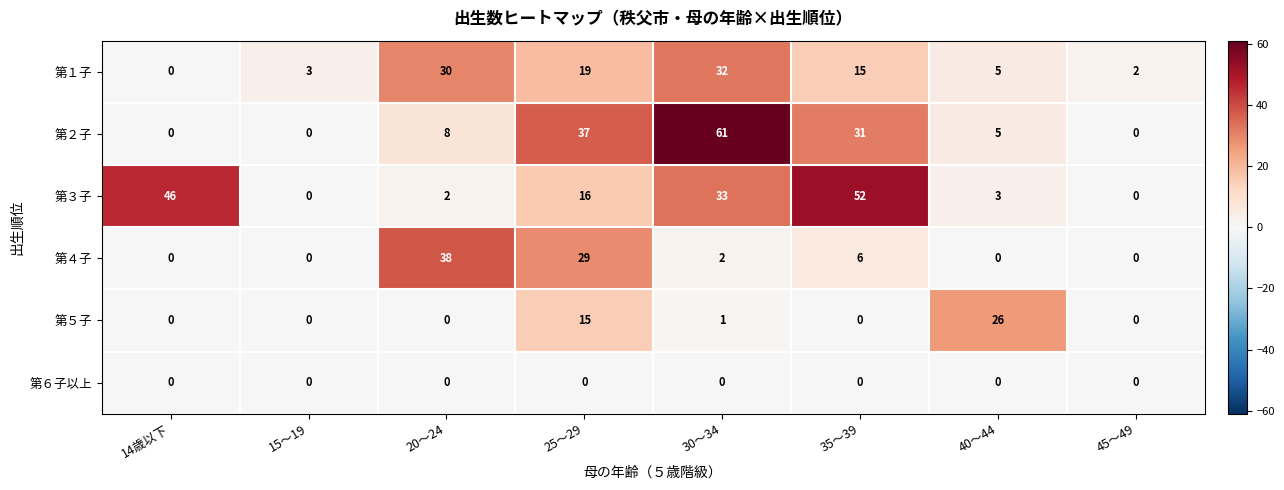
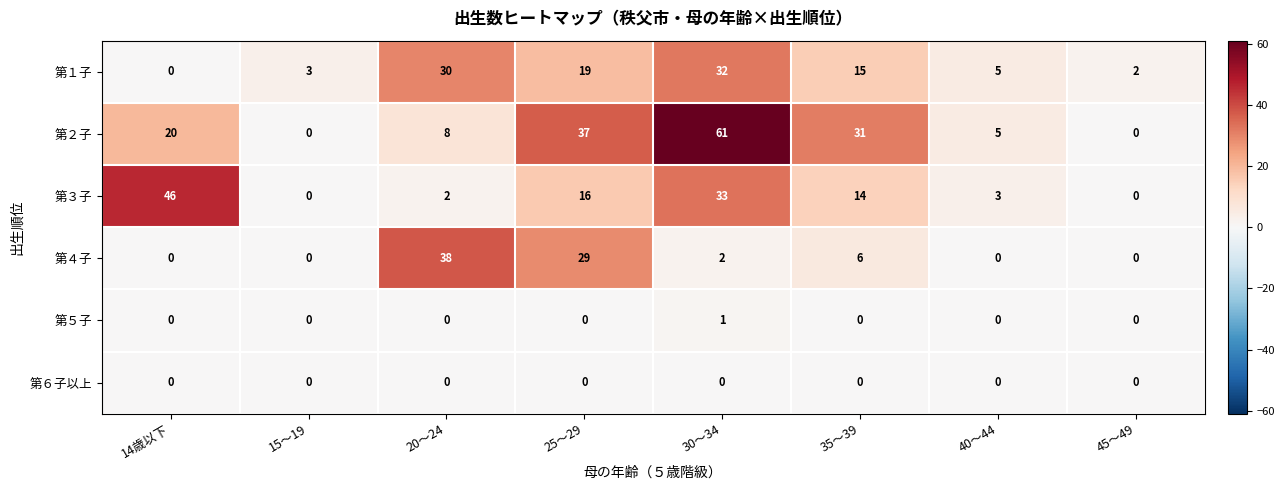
第２子, 14歳以下: 0 -> 20
第３子, 35～39: 52 -> 14
第５子, 25～29: 15 -> 0
第５子, 40～44: 26 -> 0
